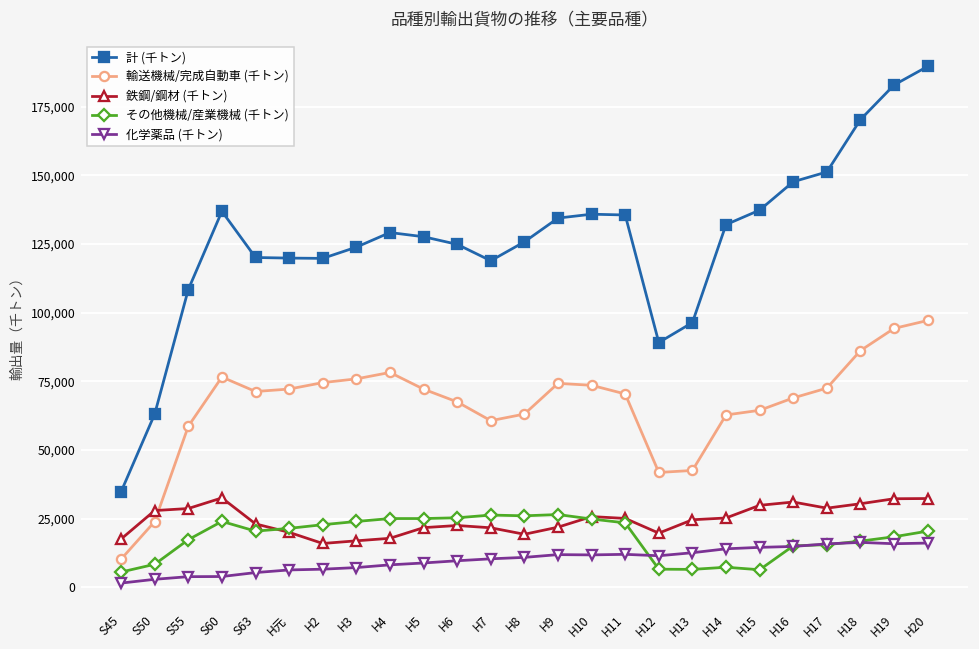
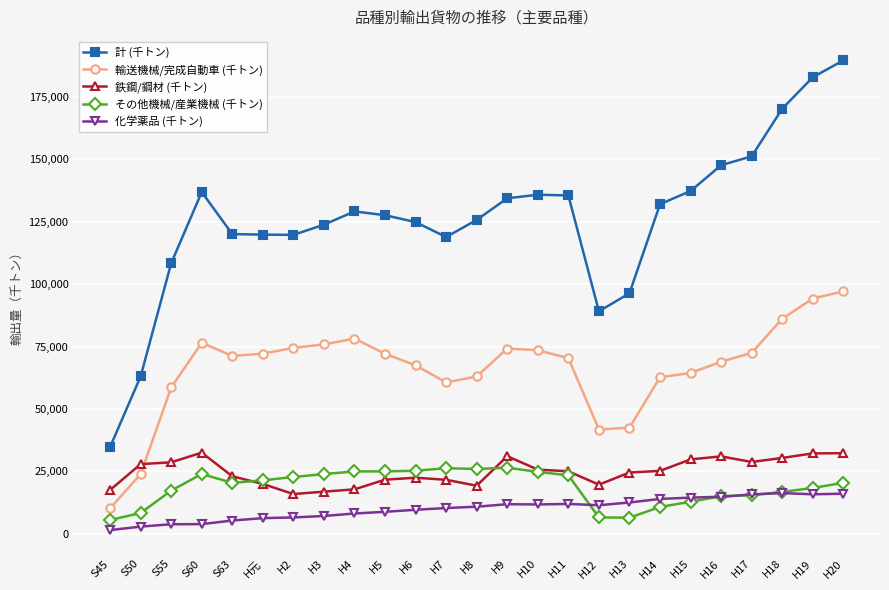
鉄鋼/鋼材 (千トン), H9: 22,000 -> 31,000
その他機械/産業機械 (千トン), H14: 7,000 -> 11,000
その他機械/産業機械 (千トン), H15: 6,000 -> 13,000
